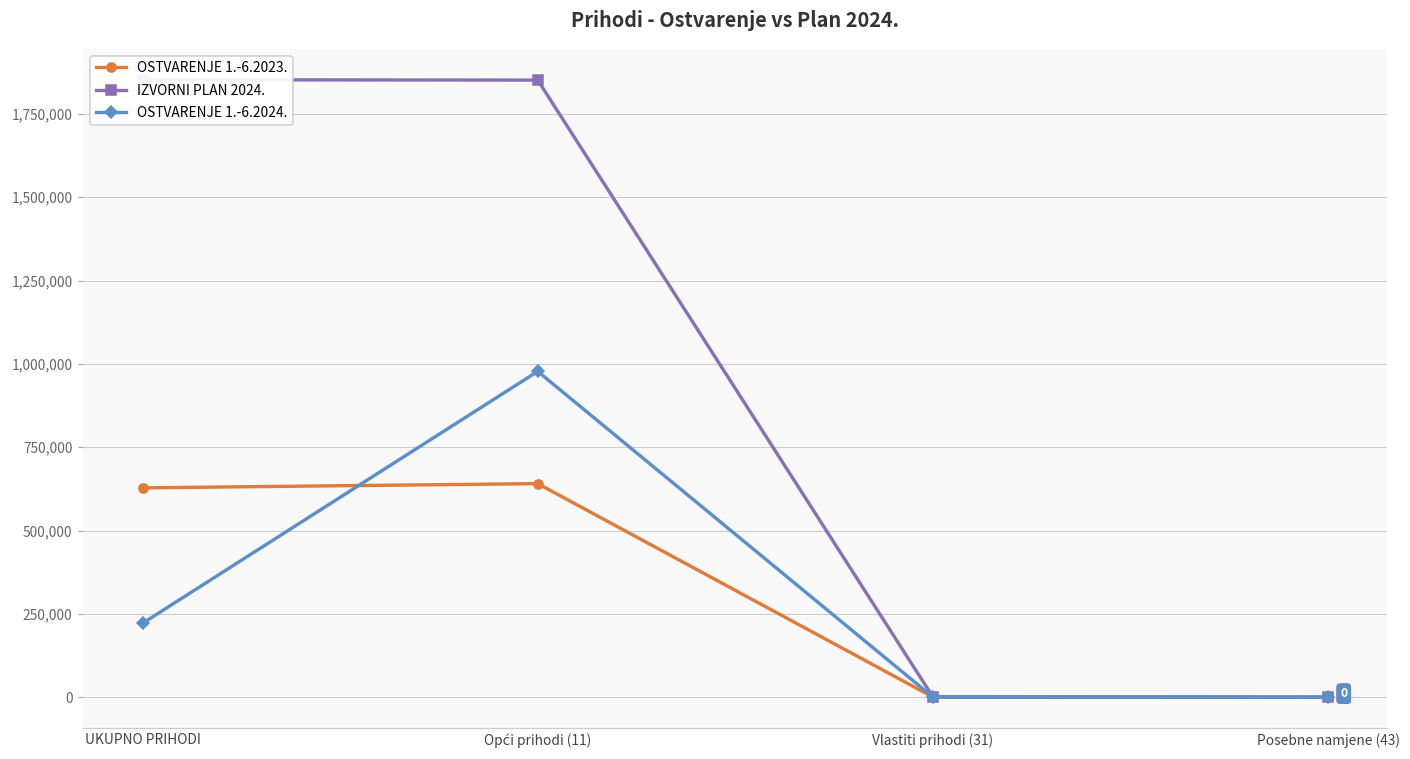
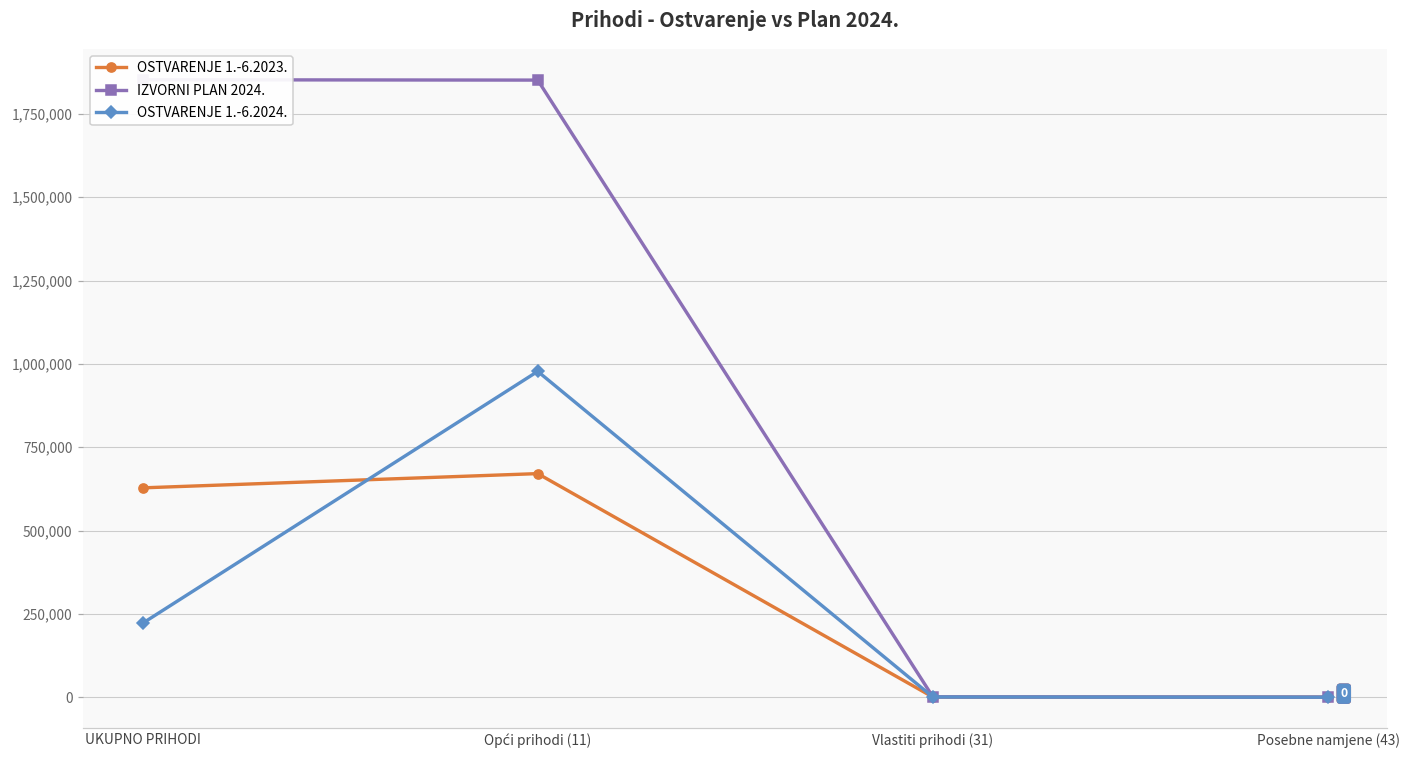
OSTVARENJE 1.-6.2023., Opći prihodi (11): 640,000 -> 670,000
